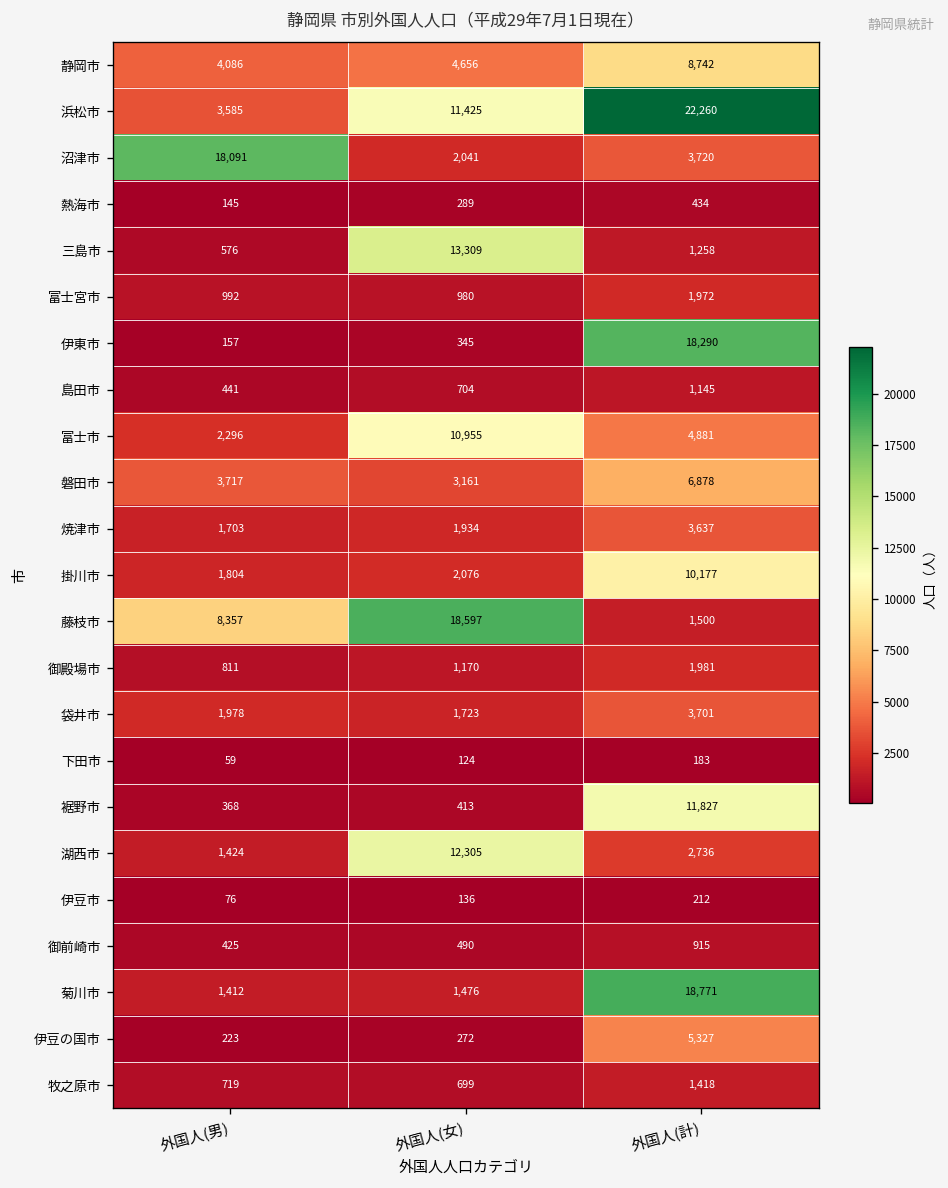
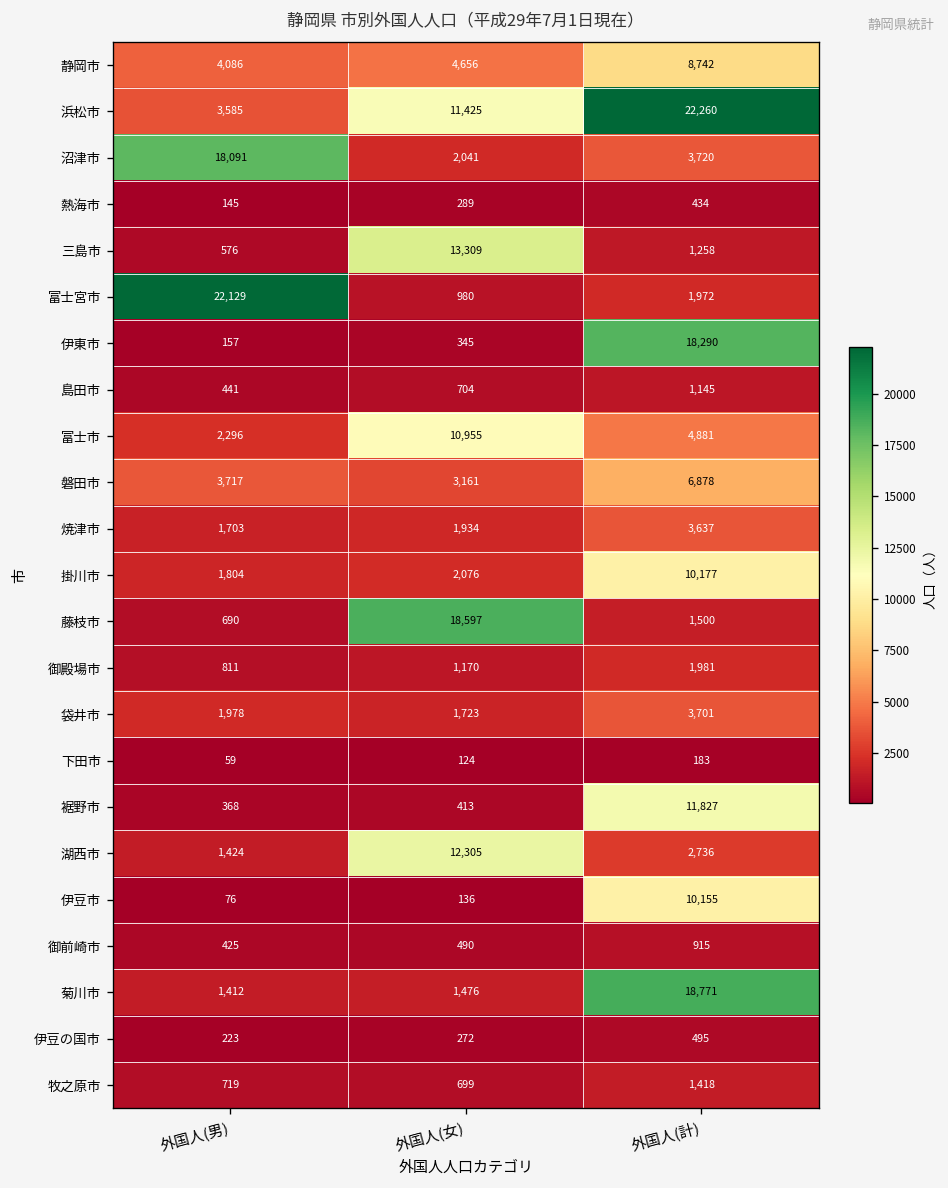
富士宮市, 外国人(男): 992 -> 22,129
藤枝市, 外国人(男): 8,357 -> 690
伊豆市, 外国人(計): 212 -> 10,155
伊豆の国市, 外国人(計): 5,327 -> 495
